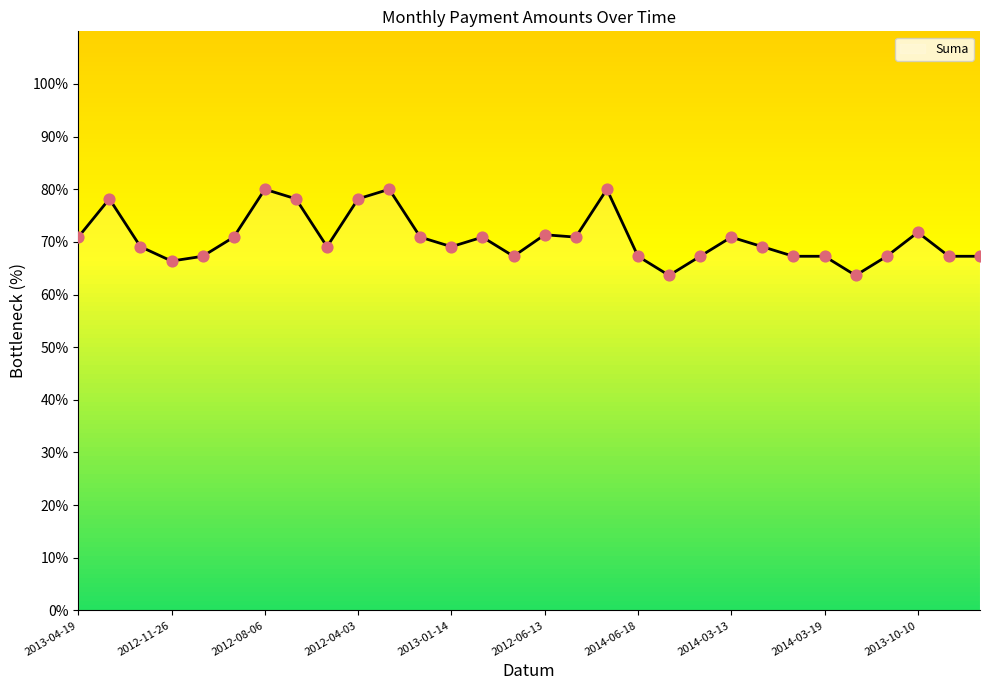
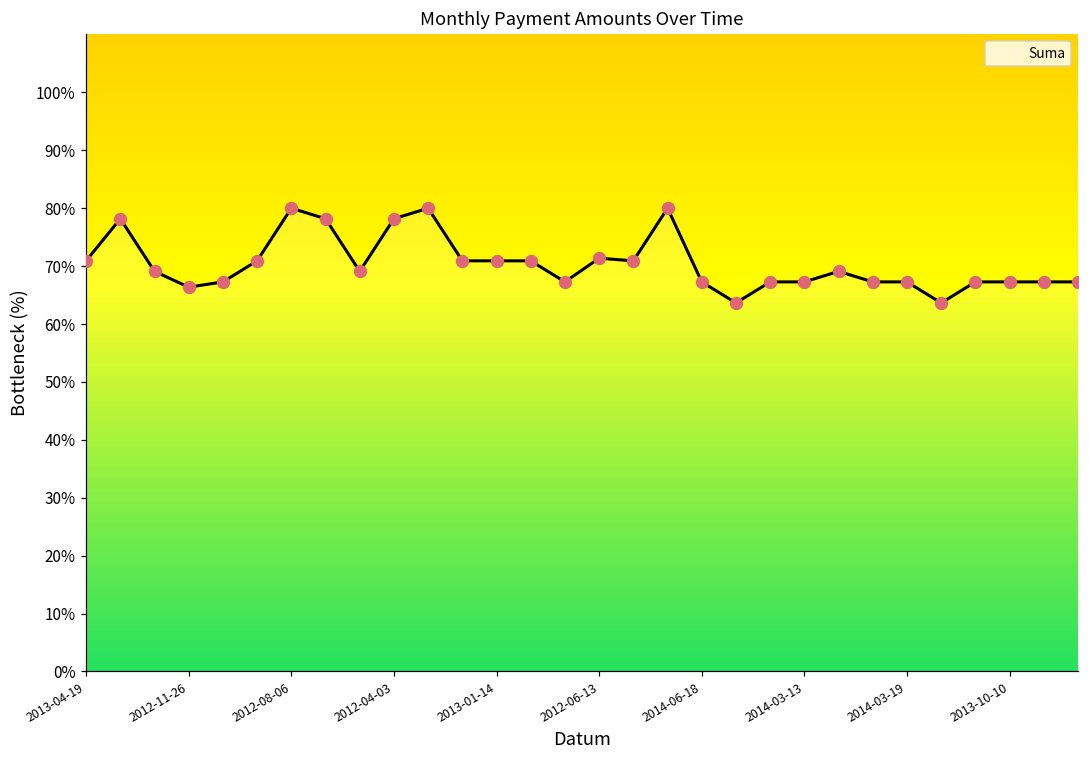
2013-01-14: 69% -> 71%
2014-03-13: 71% -> 67%
2013-10-10: 72% -> 67%
